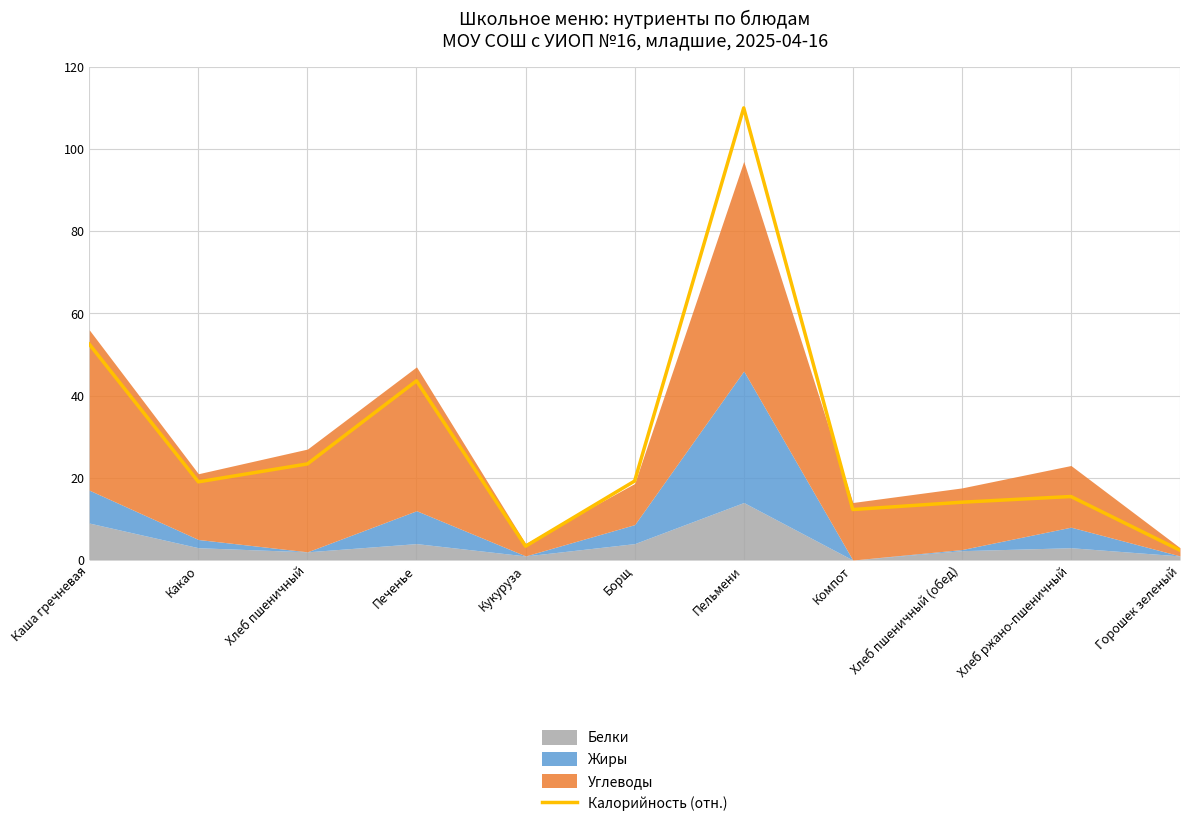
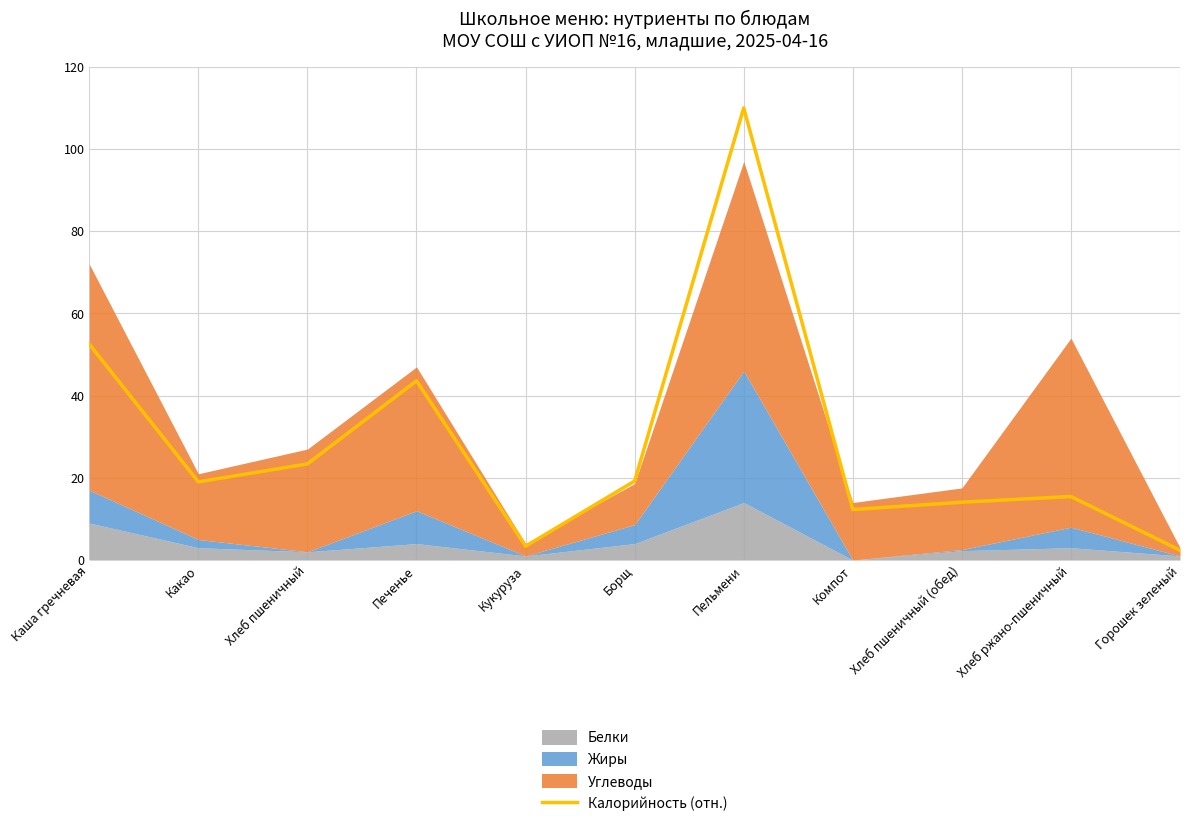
Углеводы, Каша гречневая: 39 -> 55
Углеводы, Хлеб ржано-пшеничный: 15 -> 46
